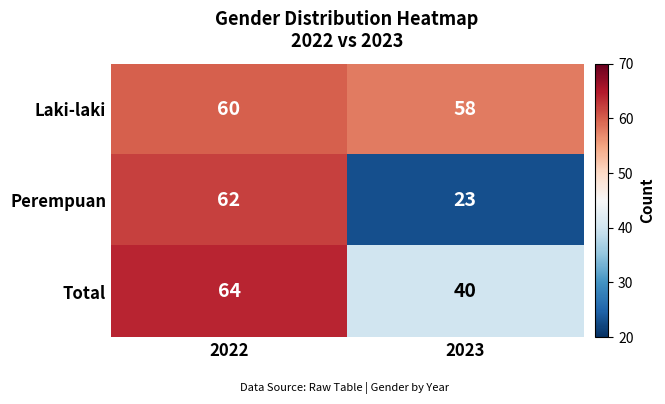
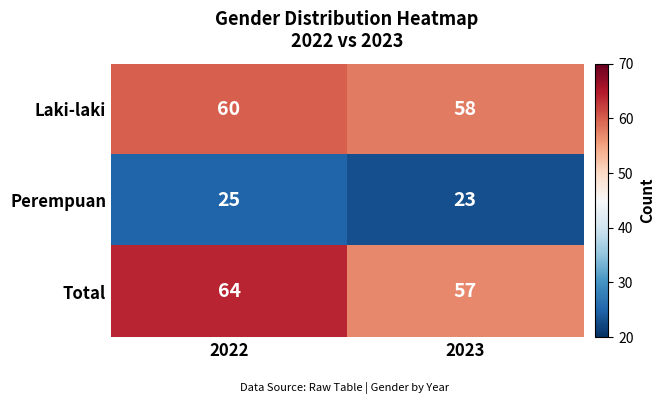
Perempuan, 2022: 62 -> 25
Total, 2023: 40 -> 57
